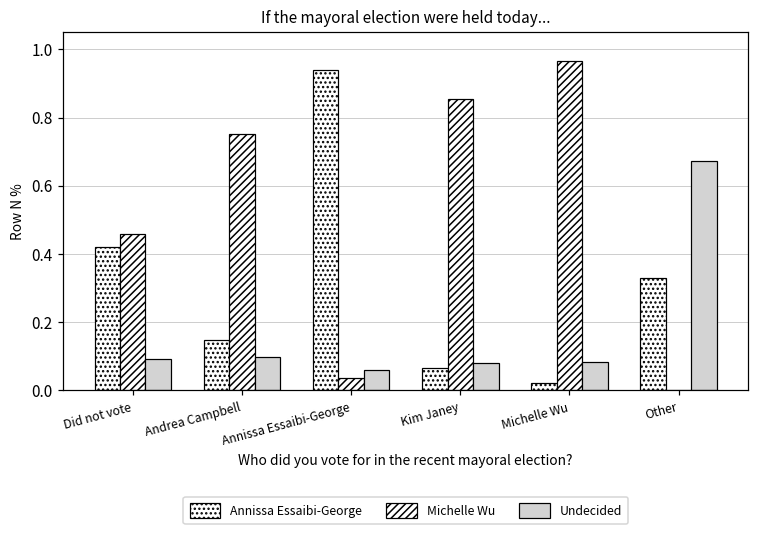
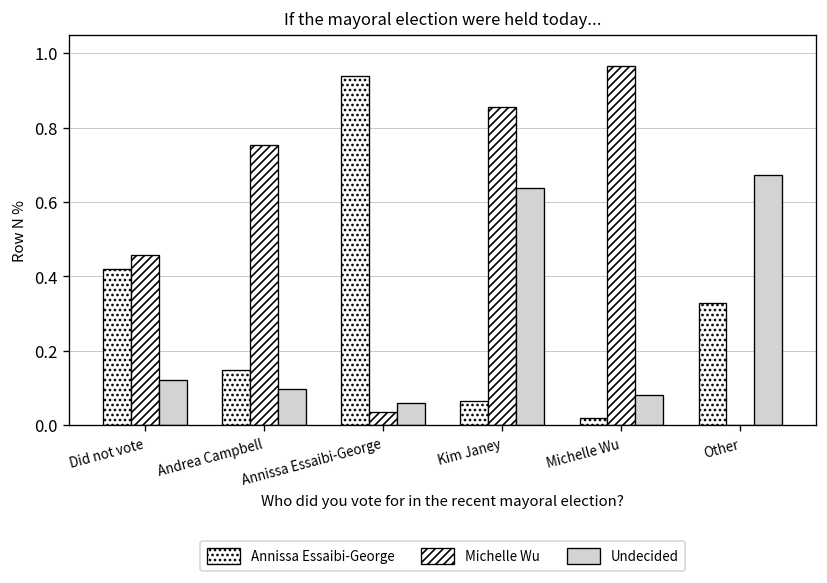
Undecided, Did not vote: 0.09 -> 0.12
Undecided, Kim Janey: 0.08 -> 0.64
